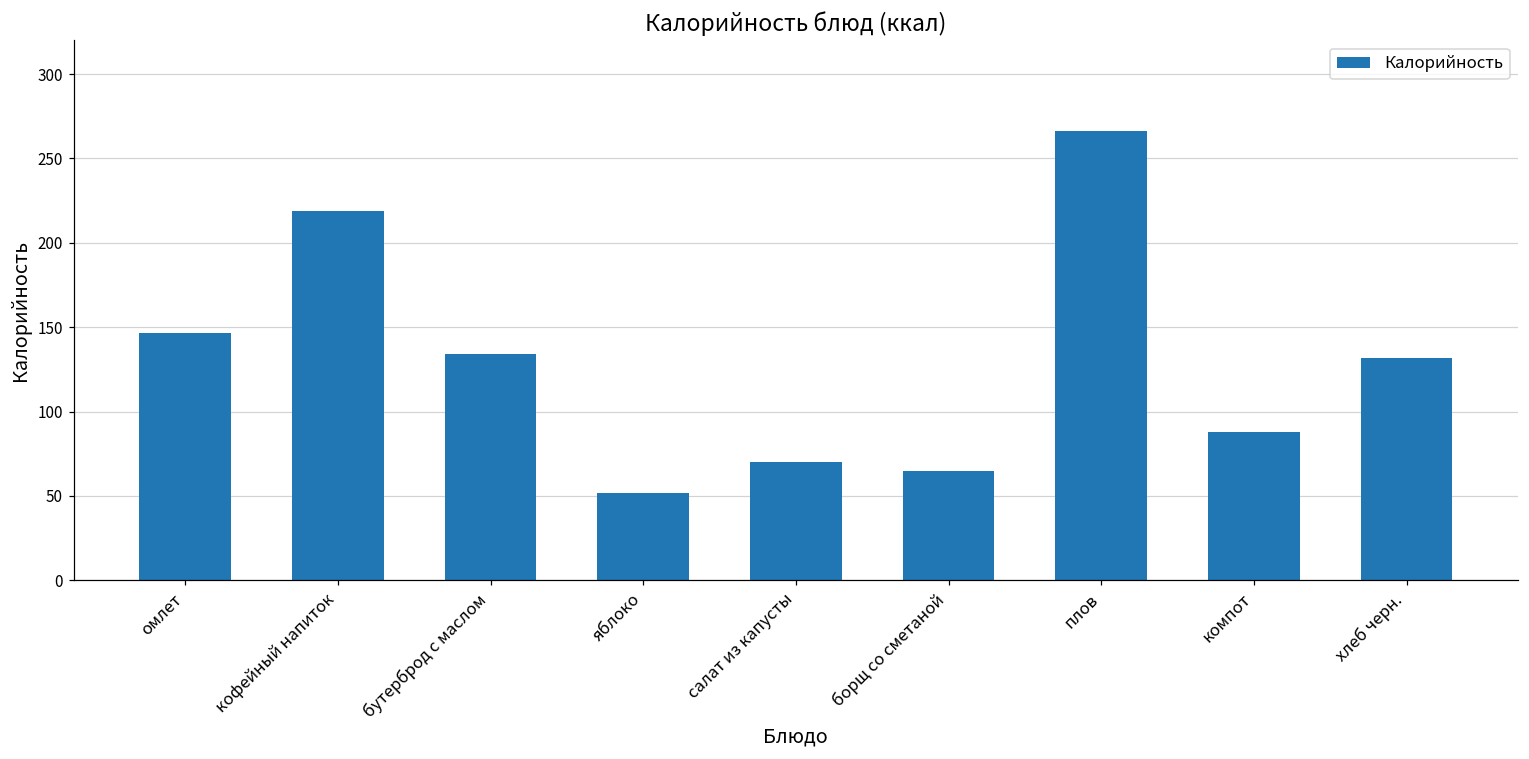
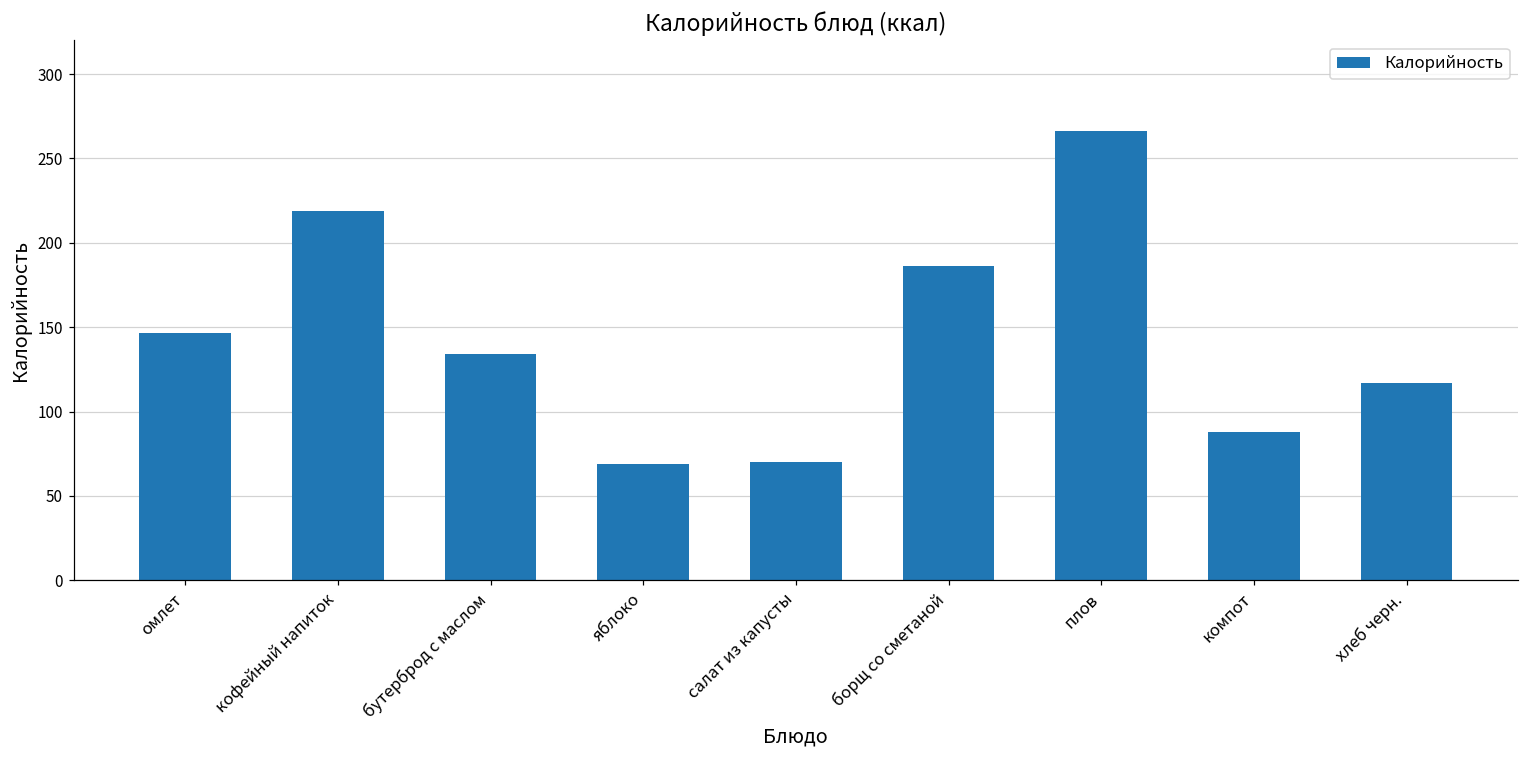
яблоко: 52 -> 69
борщ со сметаной: 65 -> 186
хлеб черн.: 132 -> 117
